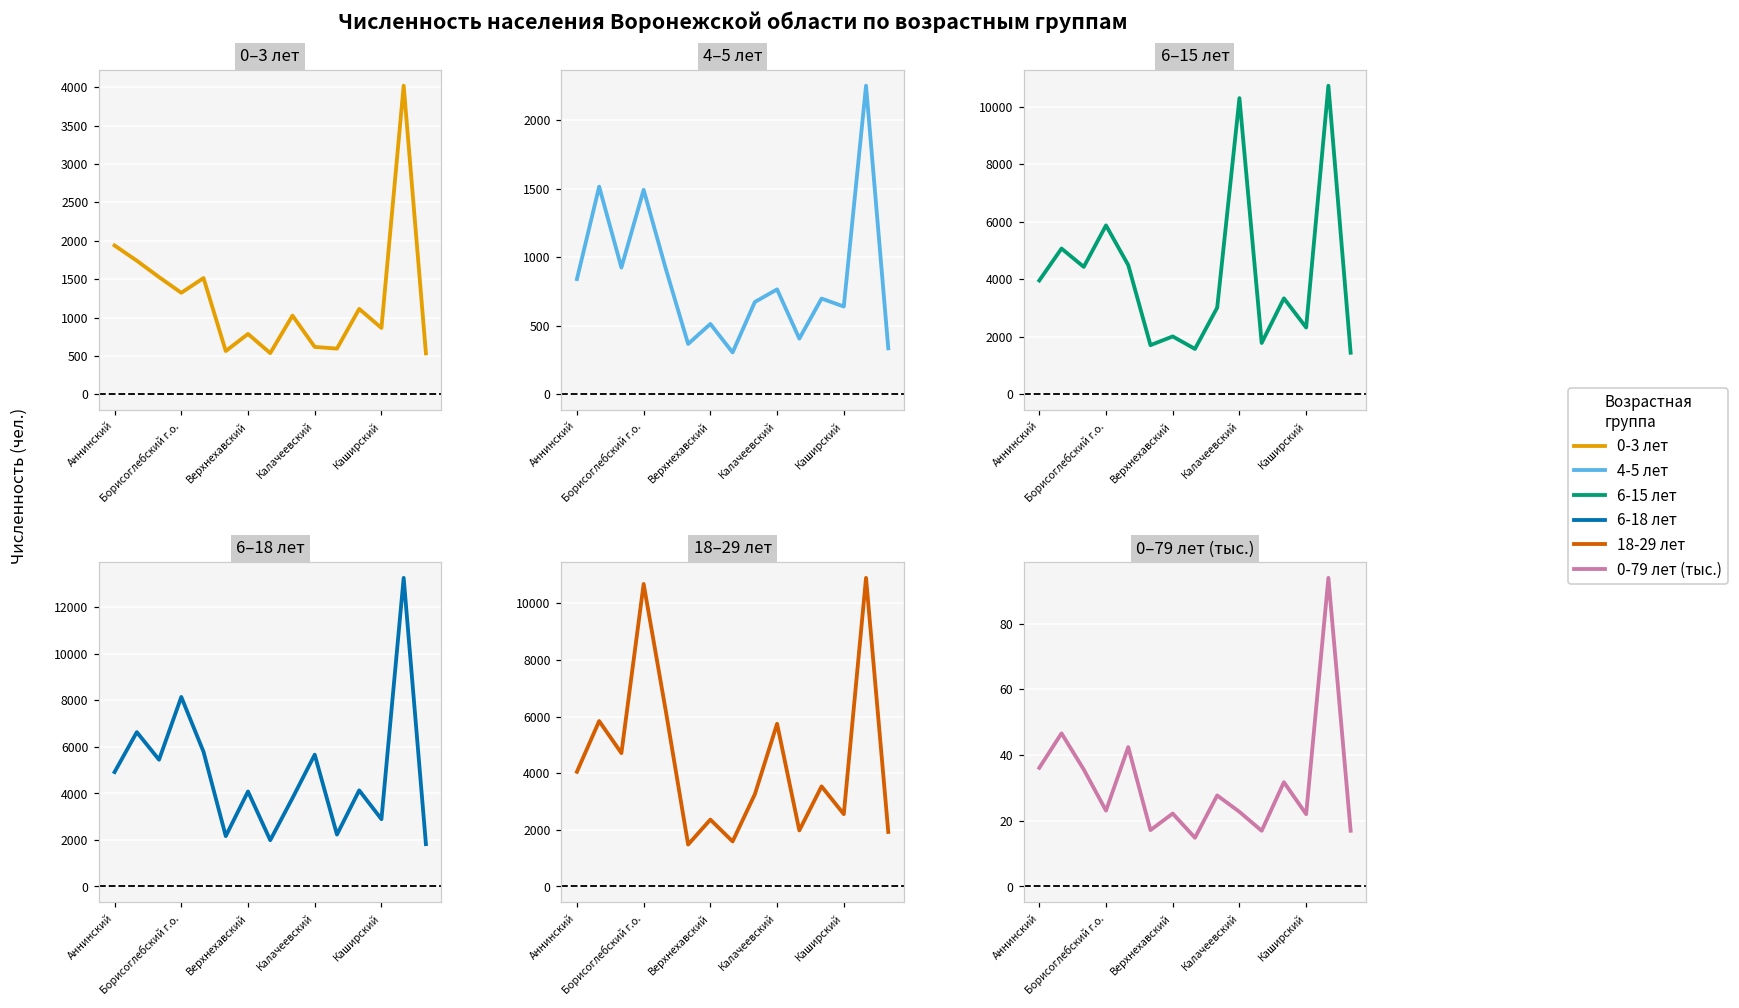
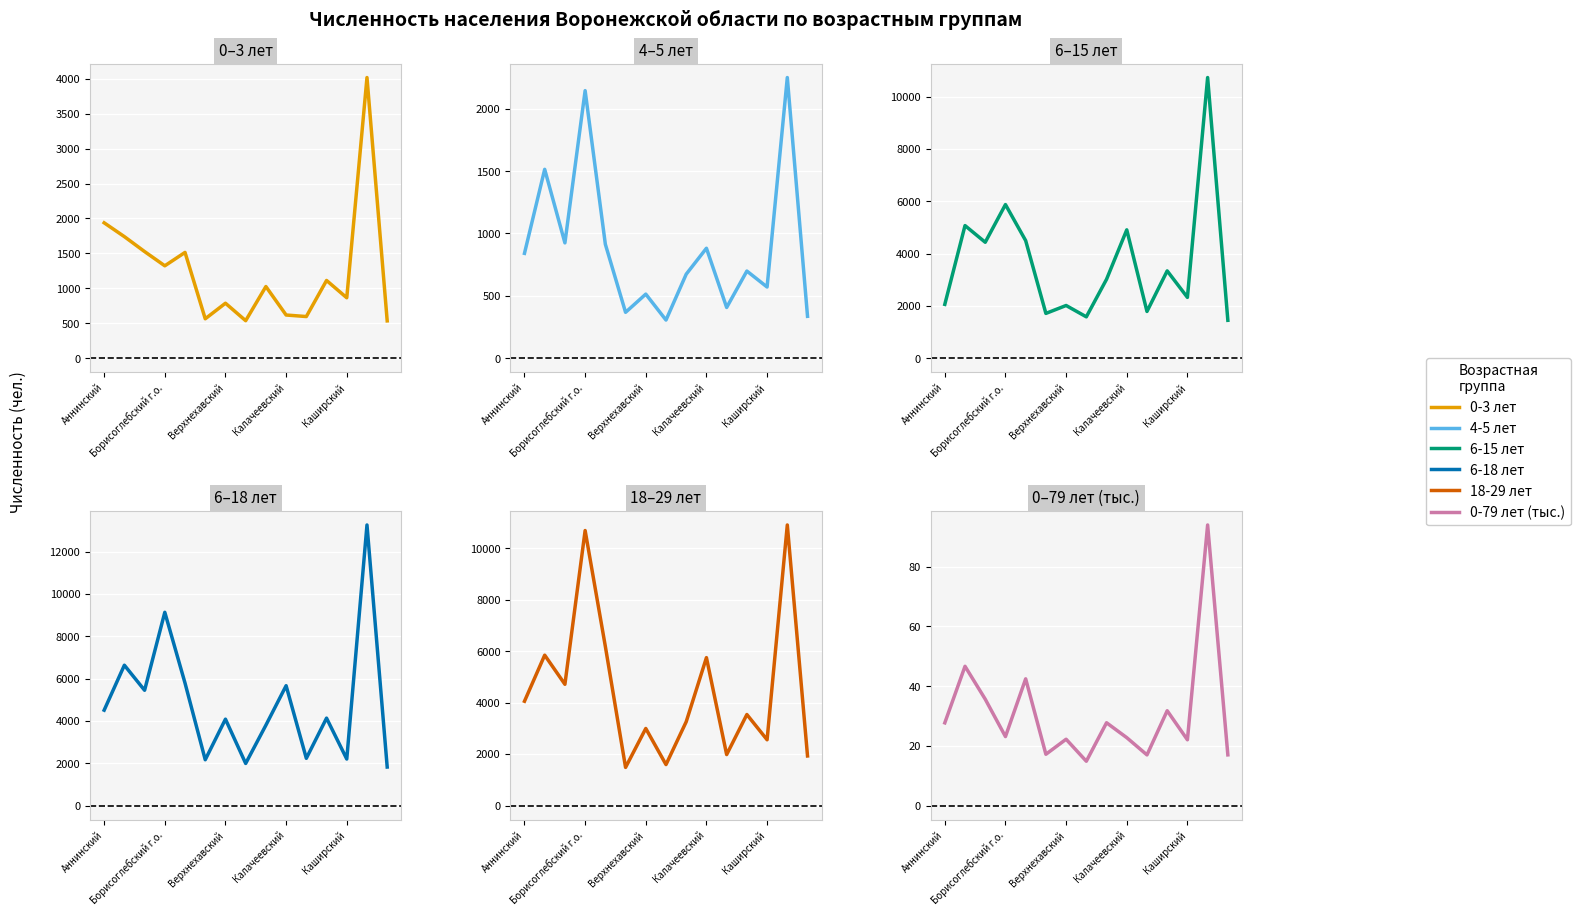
4–5 лет, Борисоглебский г.о.: 1490 -> 2150
4–5 лет, Калачеевский: 770 -> 880
4–5 лет, Каширский: 640 -> 570
6–15 лет, Аннинский: 4000 -> 2100
6–15 лет, Калачеевский: 10300 -> 4900
6–18 лет, Аннинский: 4900 -> 4500
6–18 лет, Борисоглебский г.о.: 8100 -> 9100
6–18 лет, Каширский: 2900 -> 2200
18–29 лет, Верхнехавский: 2400 -> 3000
0–79 лет (тыс.), Аннинский: 36 -> 28
